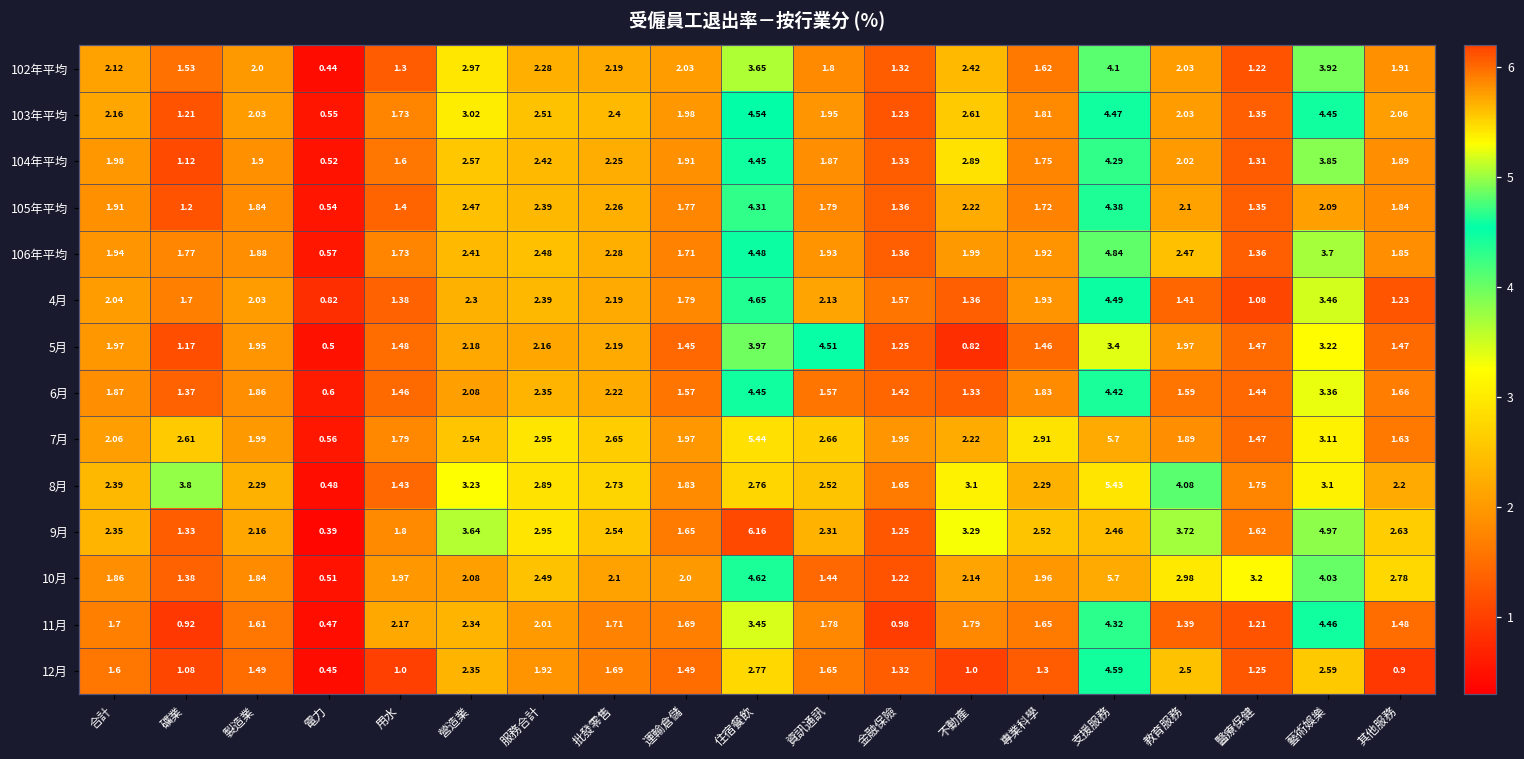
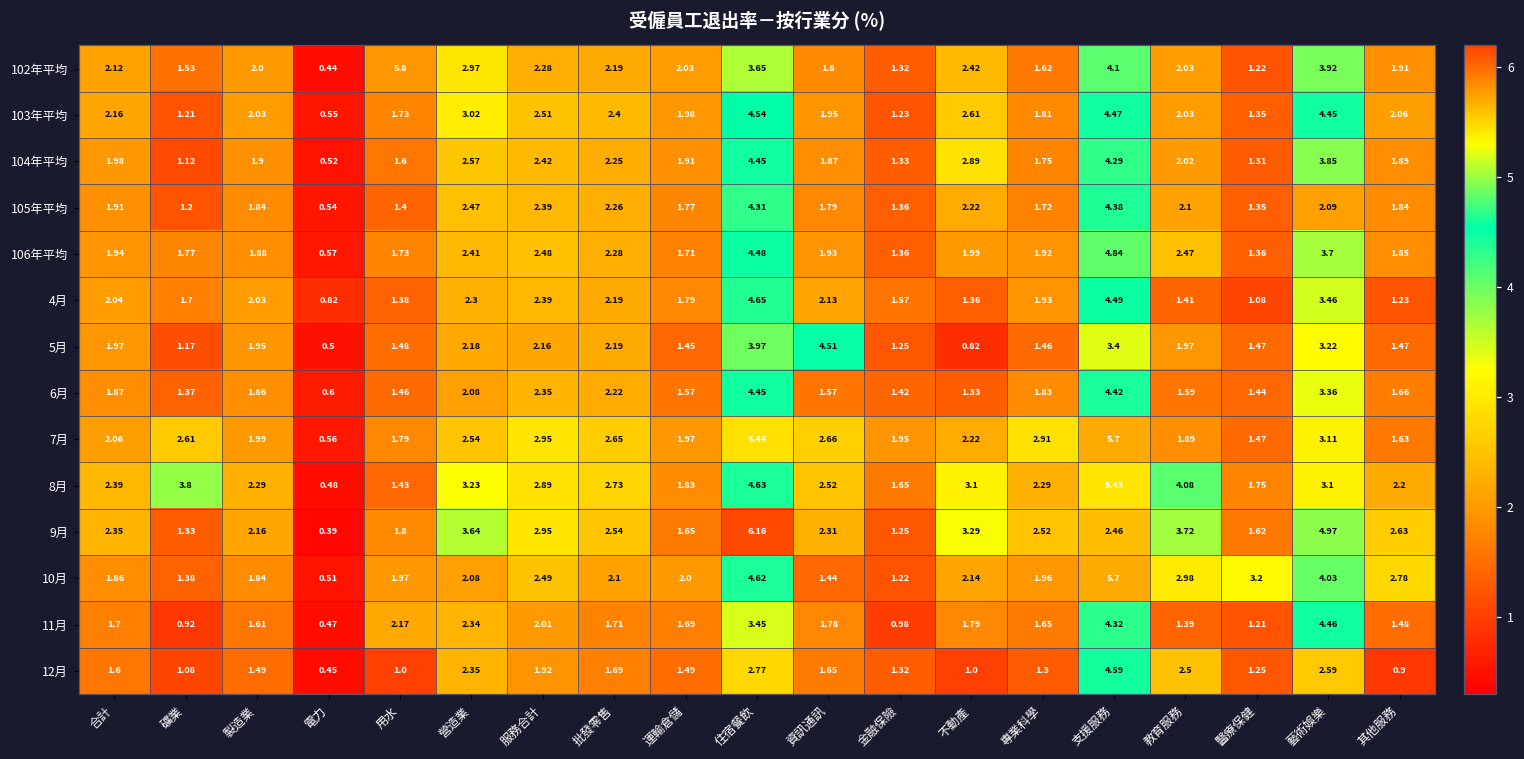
102年平均, 用水: 1.3 -> 5.8
8月, 住宿餐飲: 2.76 -> 4.63
